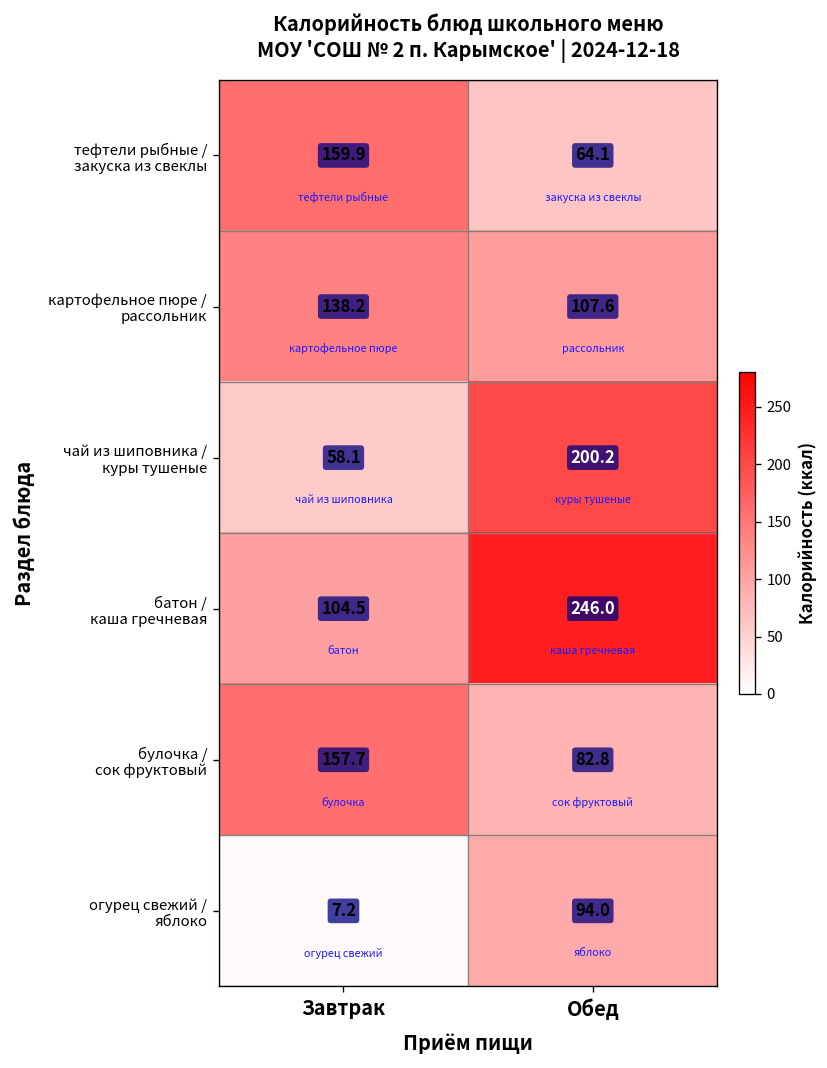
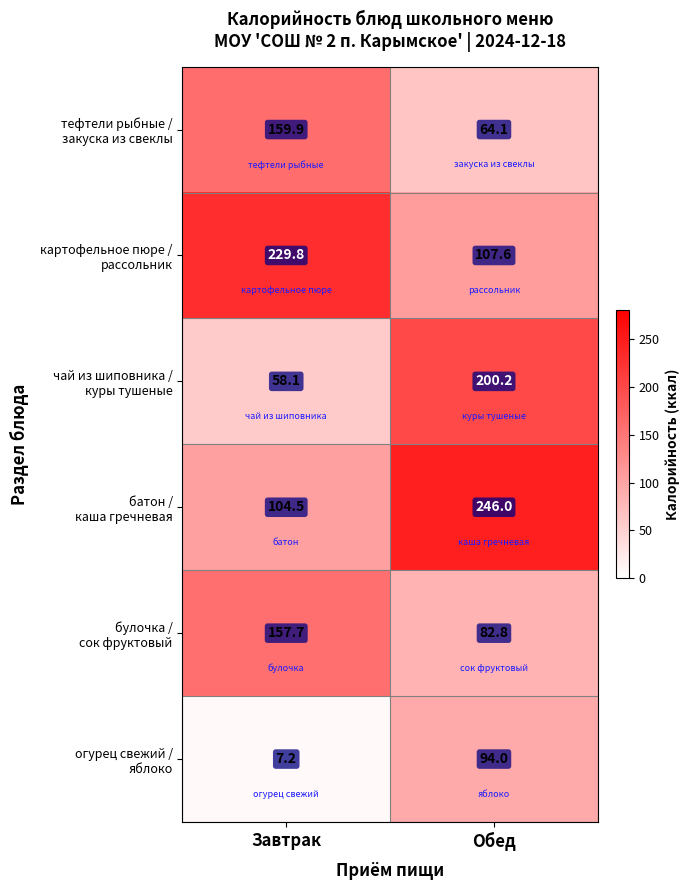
картофельное пюре / рассольник, Завтрак: 138.2 -> 229.8
